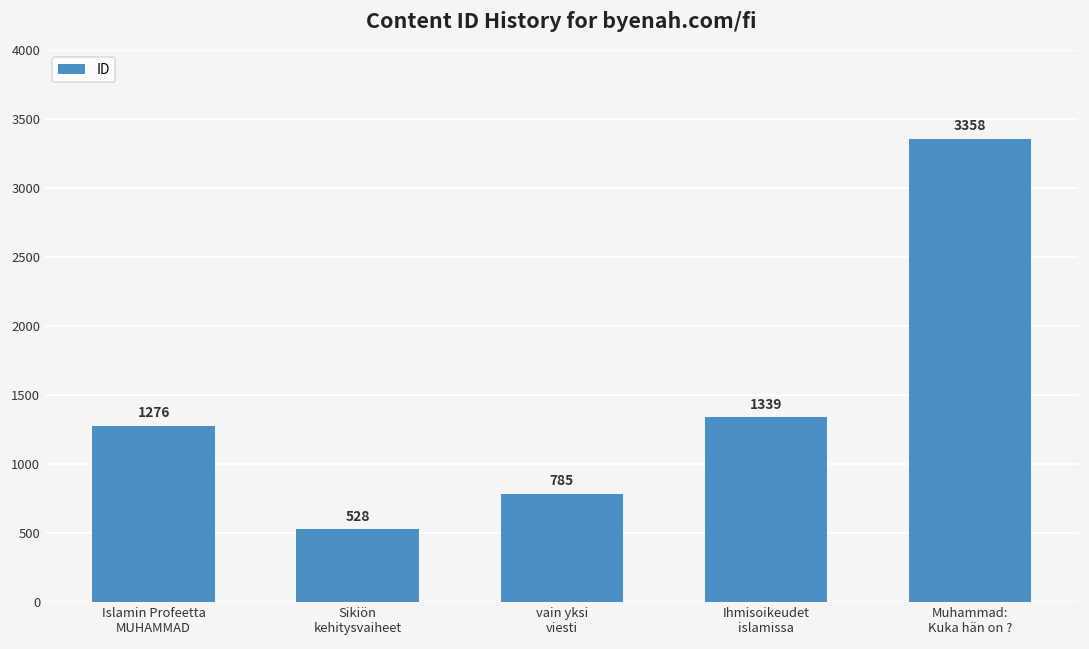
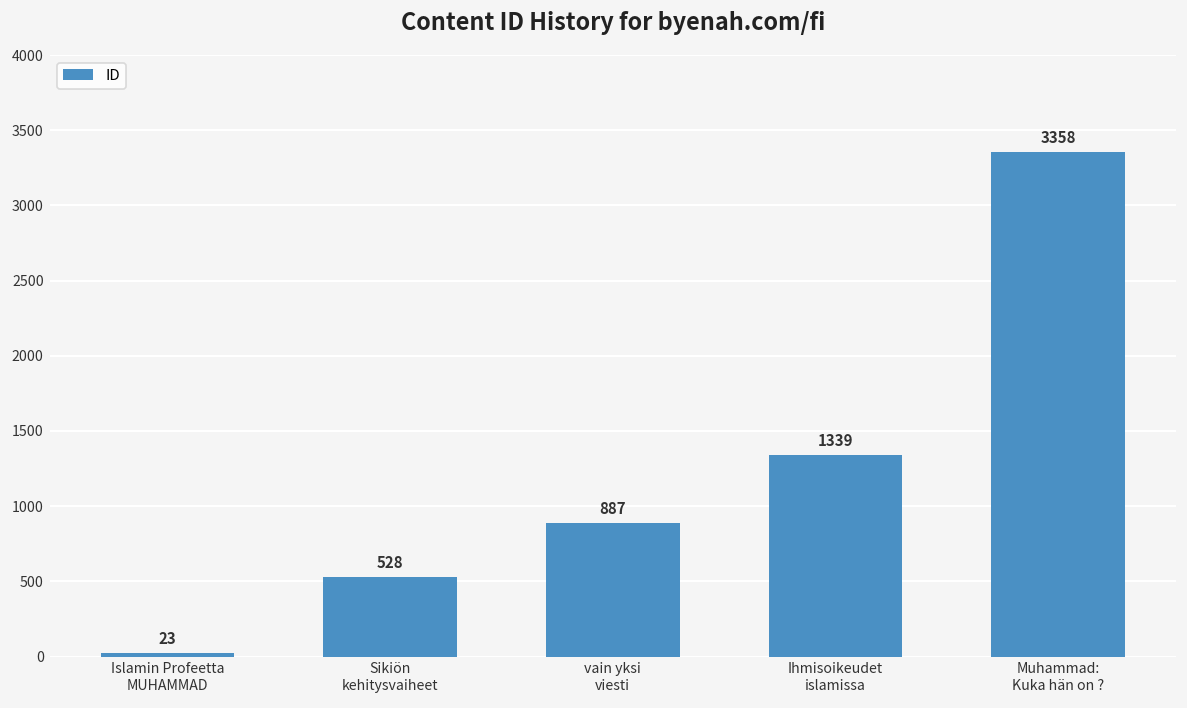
Islamin Profeetta MUHAMMAD: 1276 -> 23
vain yksi viesti: 785 -> 887
